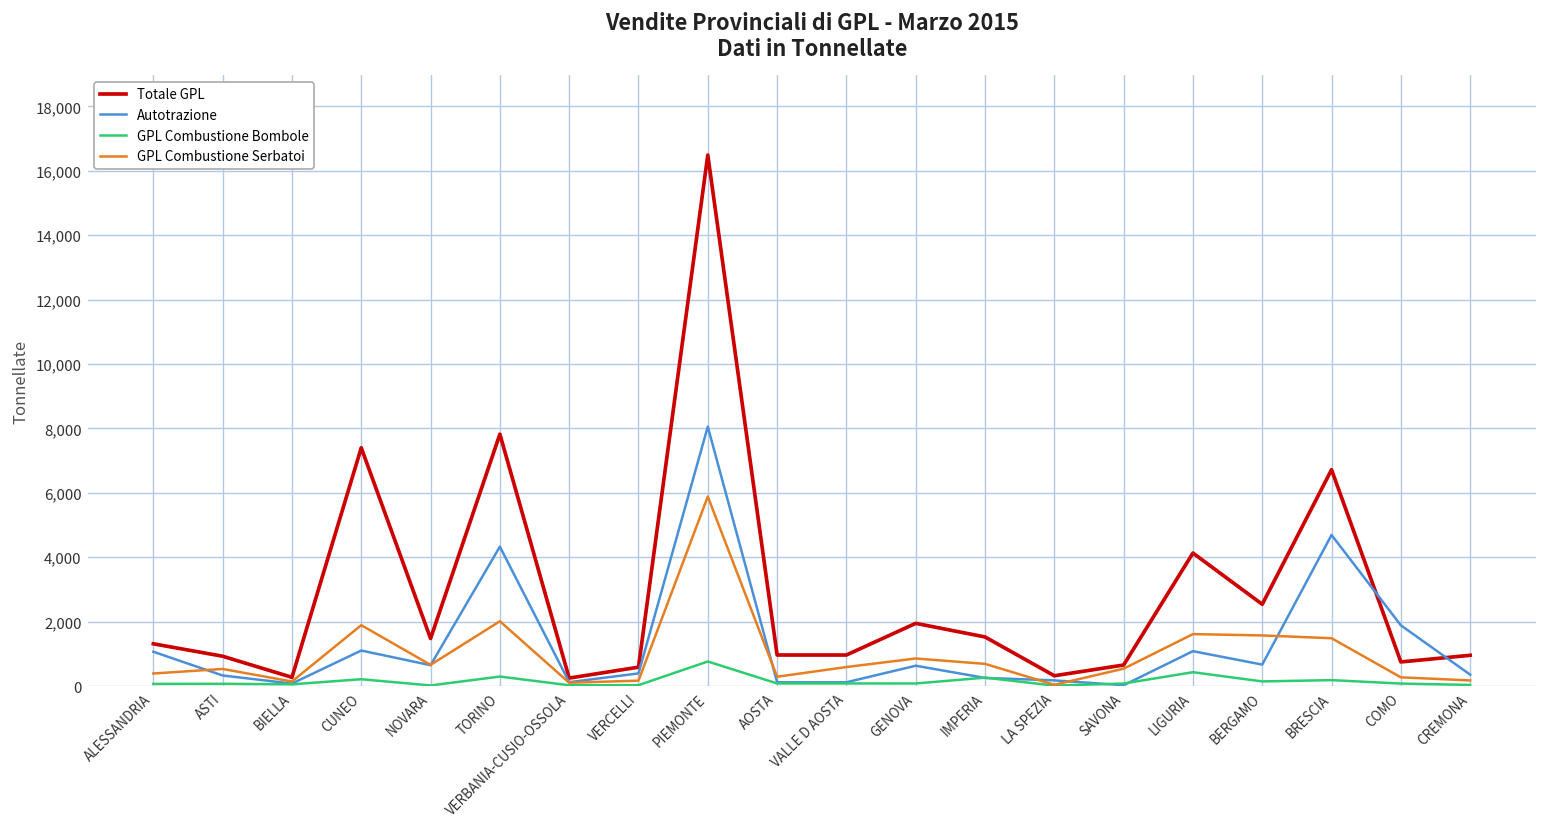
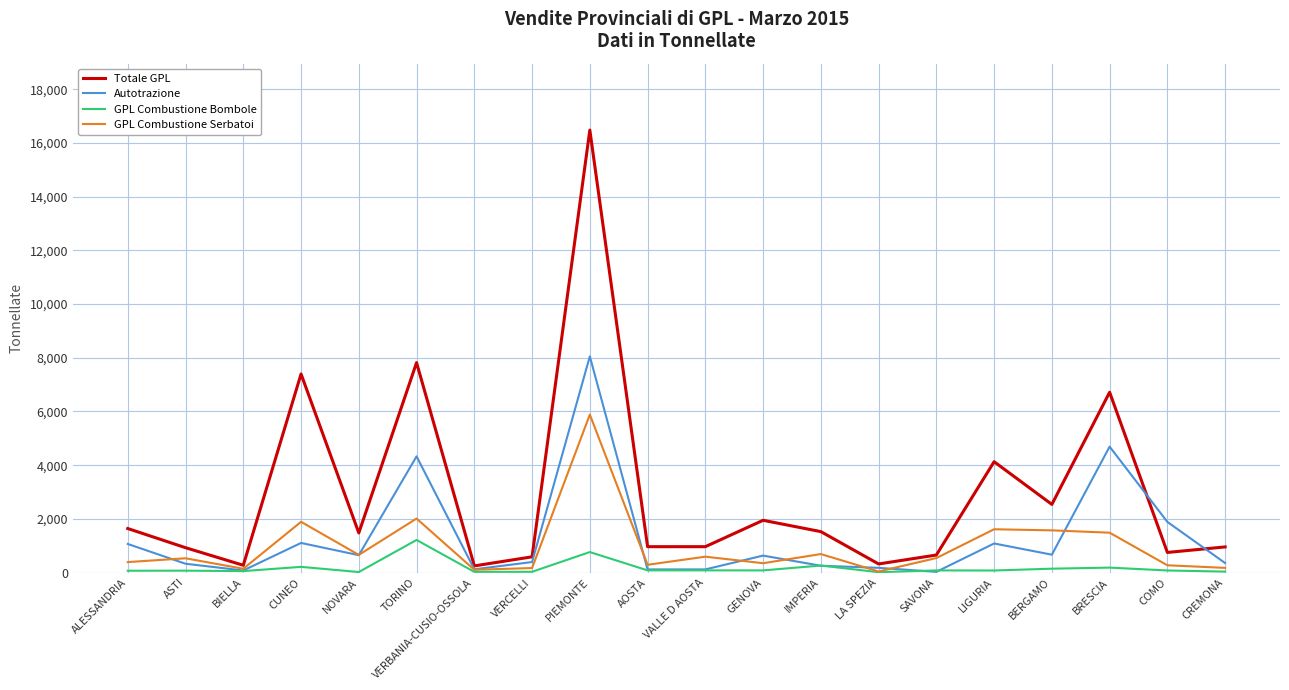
Totale GPL, ALESSANDRIA: 1,300 -> 1,600
GPL Combustione Bombole, TORINO: 300 -> 1,200
GPL Combustione Serbatoi, GENOVA: 900 -> 300
GPL Combustione Bombole, LIGURIA: 400 -> 100
